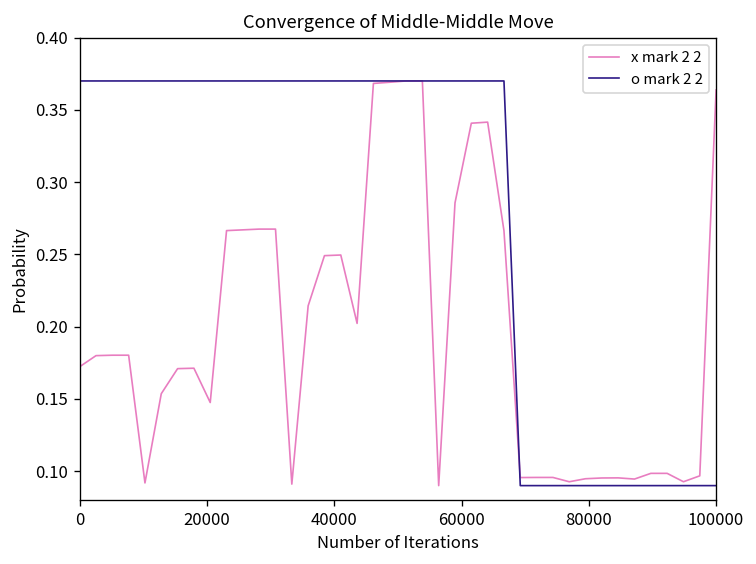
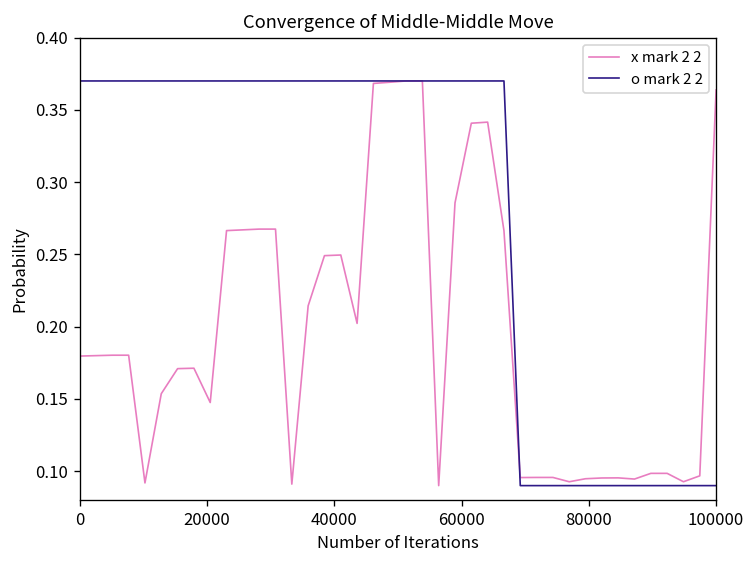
x mark 2 2, 0: 0.172 -> 0.180
